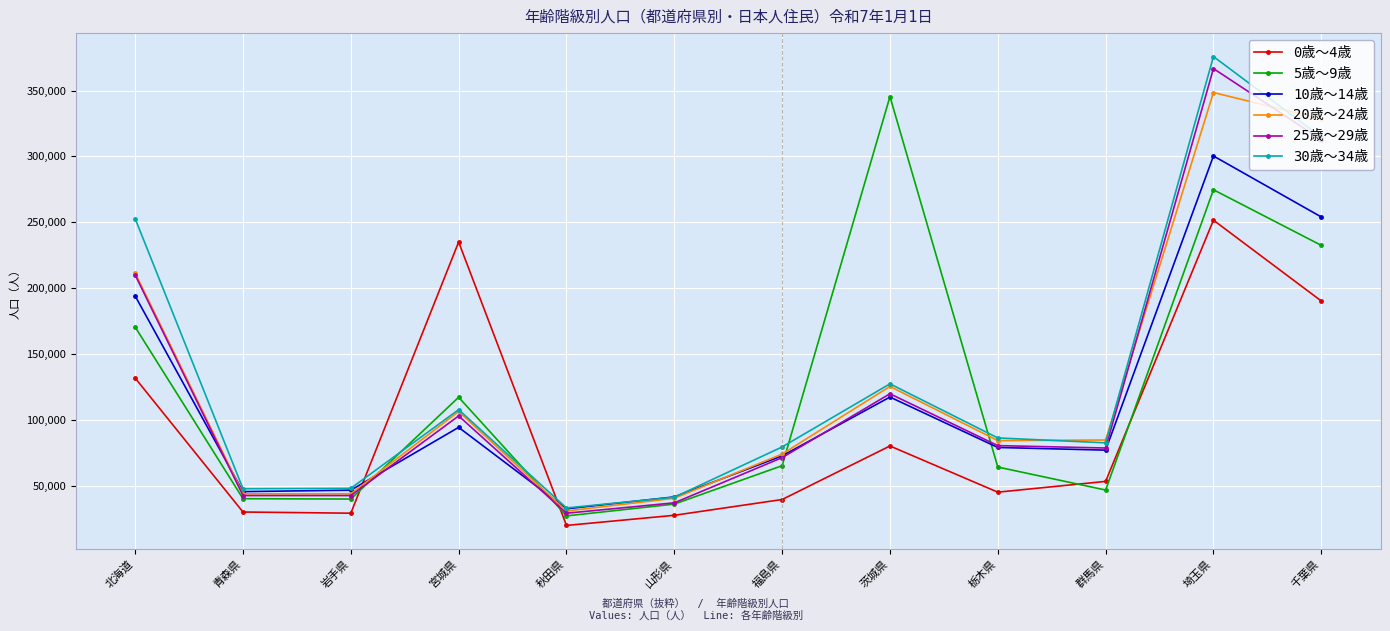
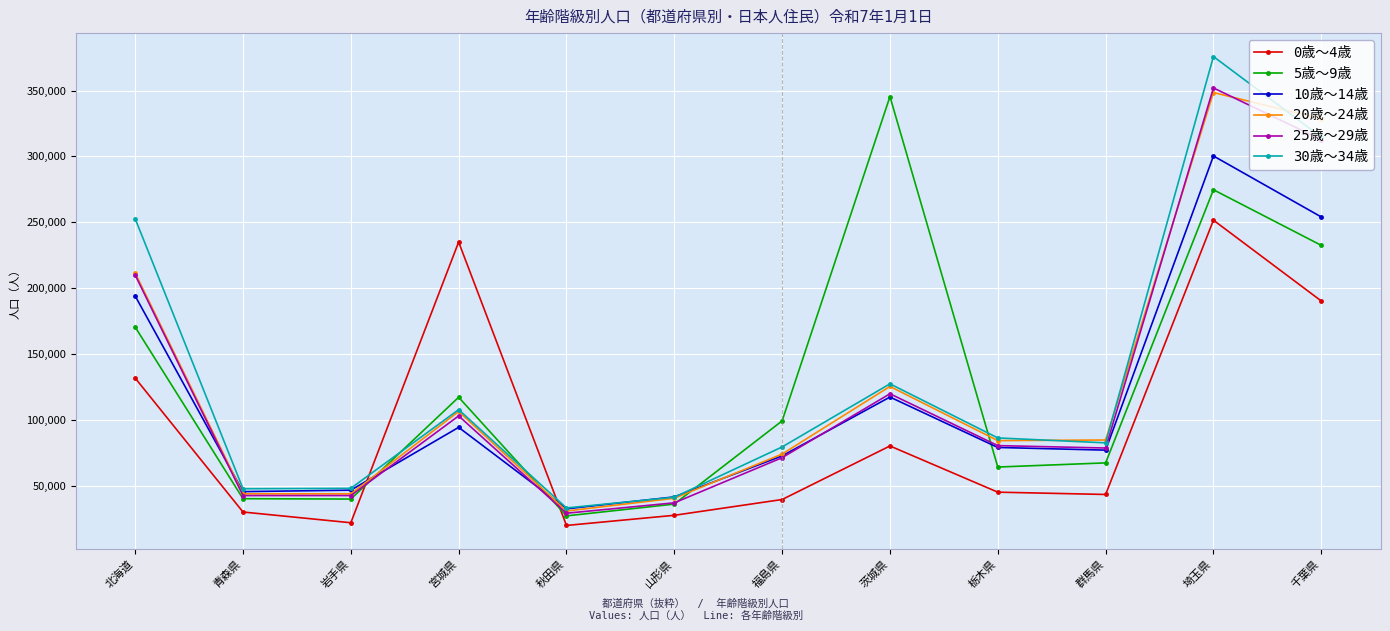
0歳～4歳, 岩手県: 29,000 -> 22,000
5歳～9歳, 福島県: 65,000 -> 99,000
0歳～4歳, 群馬県: 53,000 -> 43,000
5歳～9歳, 群馬県: 47,000 -> 67,000
25歳～29歳, 埼玉県: 367,000 -> 352,000
